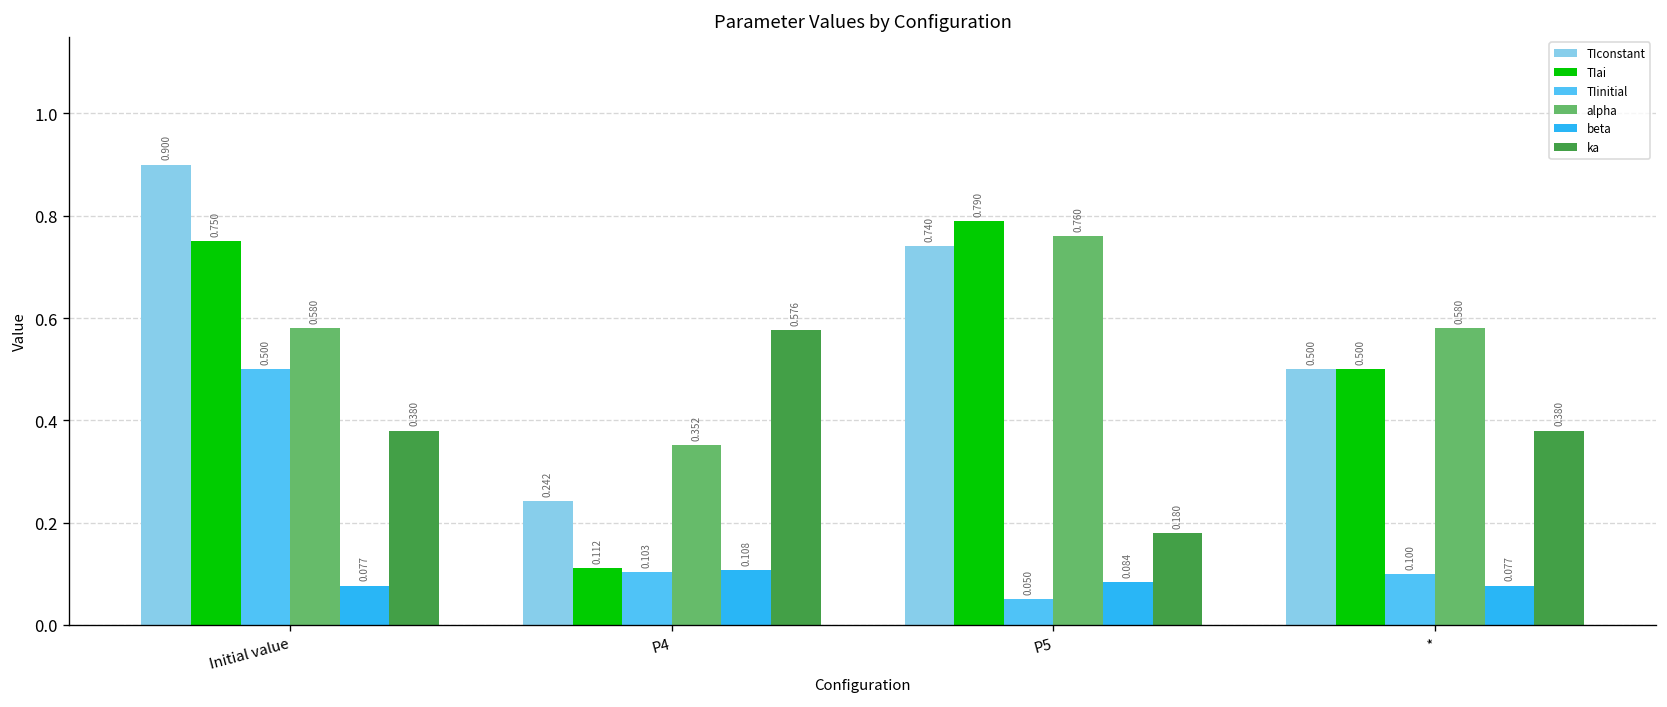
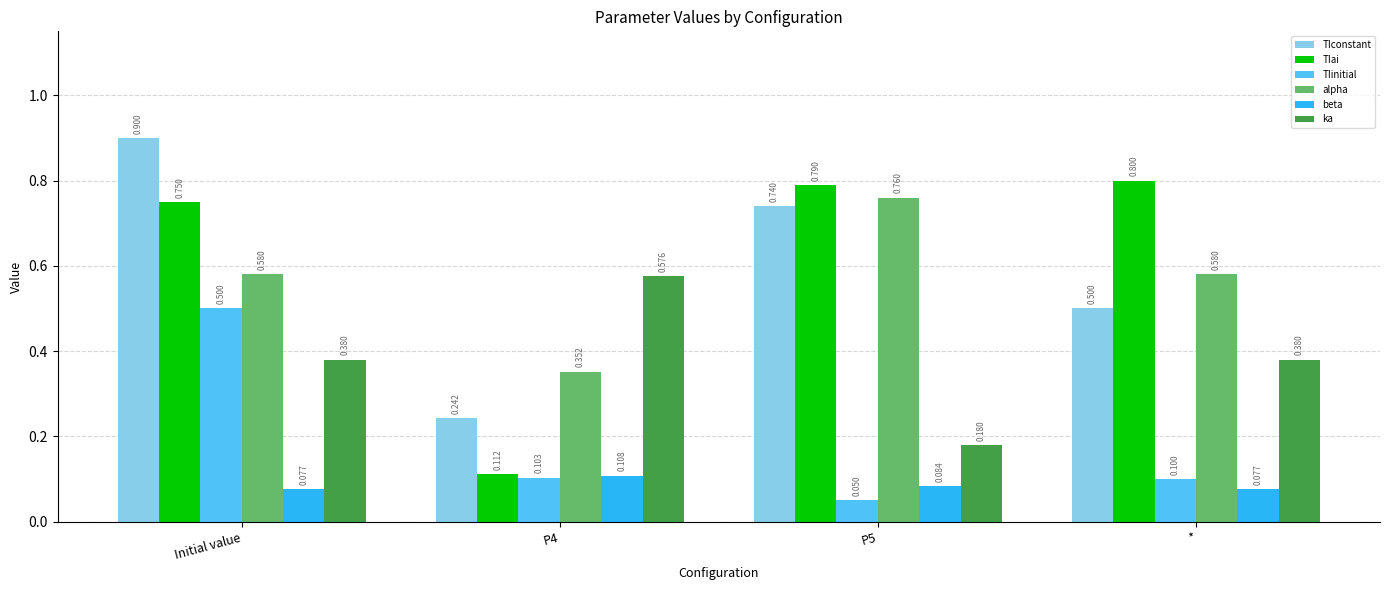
TIai, *: 0.500 -> 0.800
